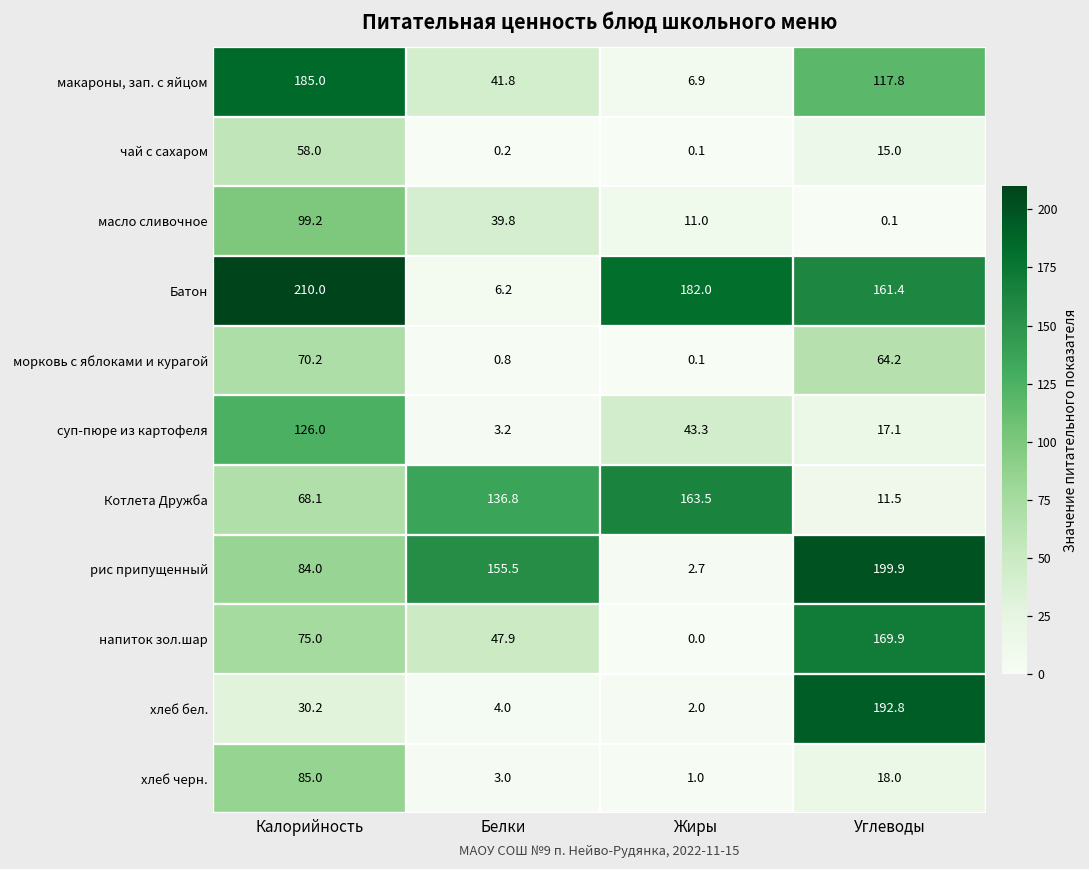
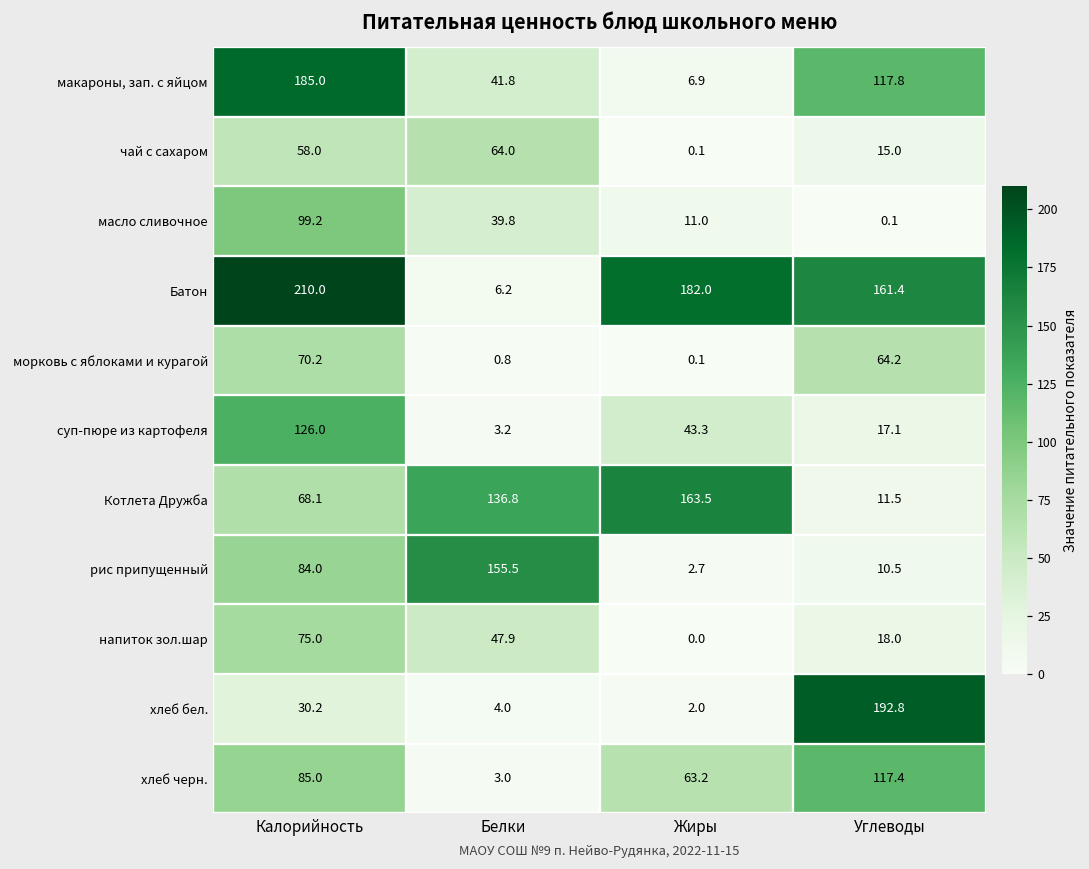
чай с сахаром, Белки: 0.2 -> 64.0
рис припущенный, Углеводы: 199.9 -> 10.5
напиток зол.шар, Углеводы: 169.9 -> 18.0
хлеб черн., Жиры: 1.0 -> 63.2
хлеб черн., Углеводы: 18.0 -> 117.4
